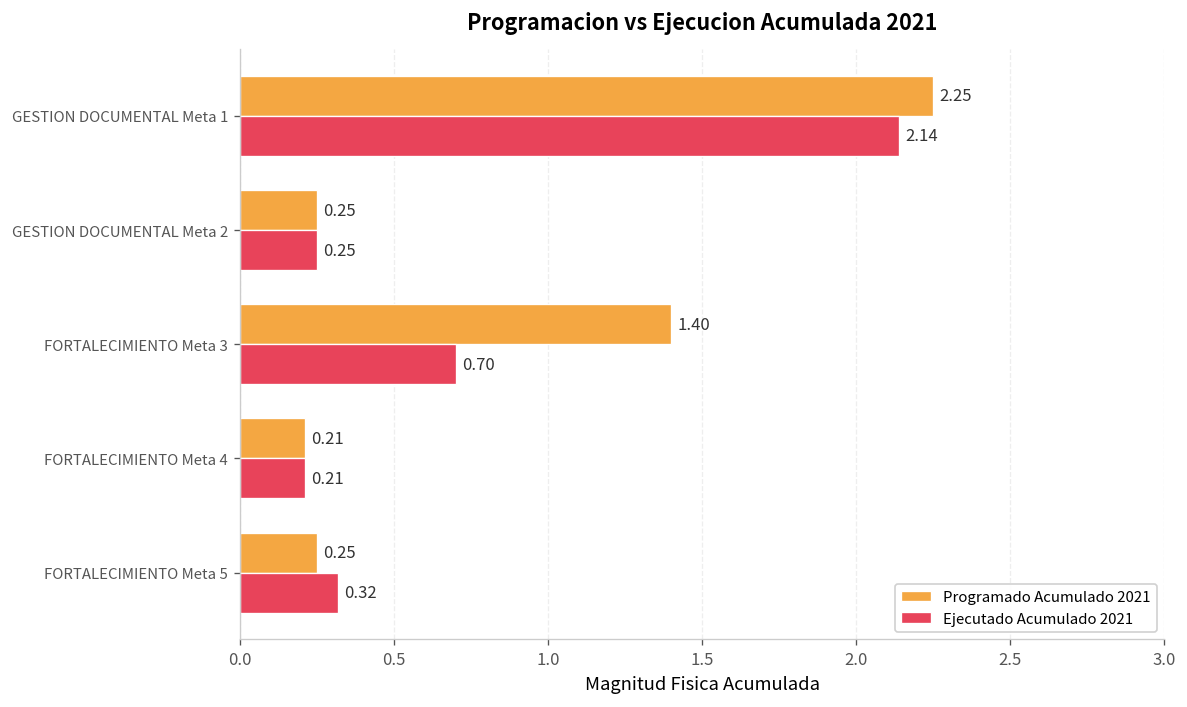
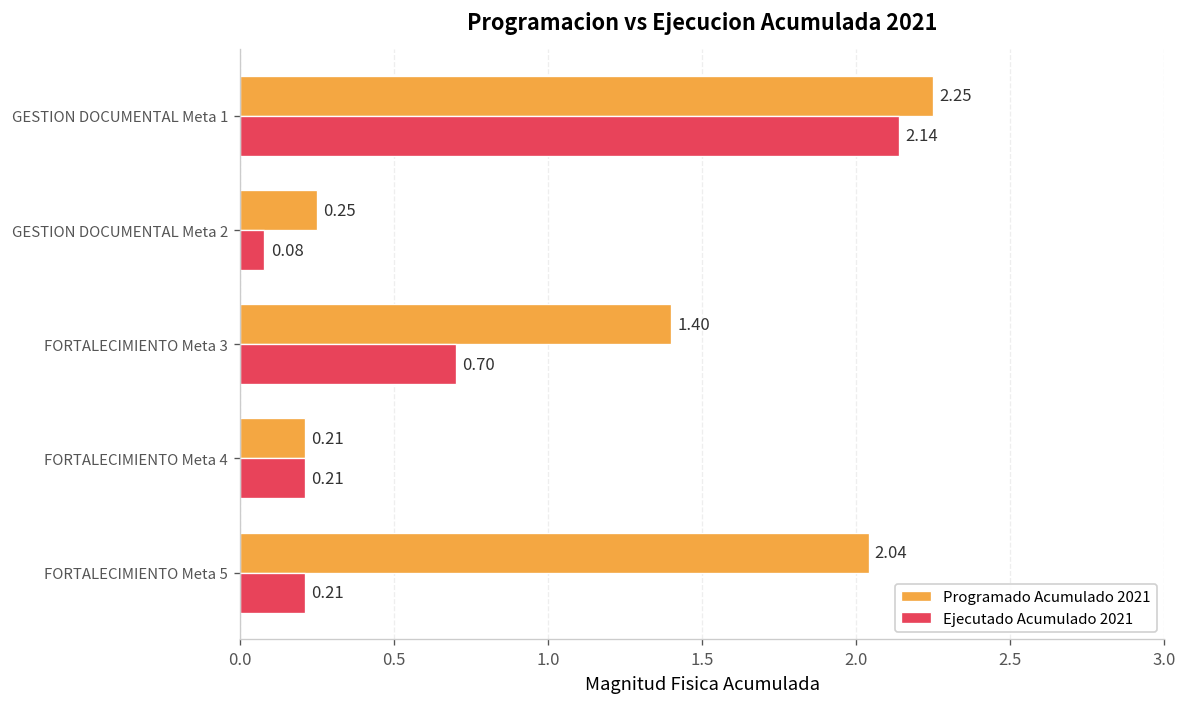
Ejecutado Acumulado 2021, GESTION DOCUMENTAL Meta 2: 0.25 -> 0.08
Programado Acumulado 2021, FORTALECIMIENTO Meta 5: 0.25 -> 2.04
Ejecutado Acumulado 2021, FORTALECIMIENTO Meta 5: 0.32 -> 0.21
